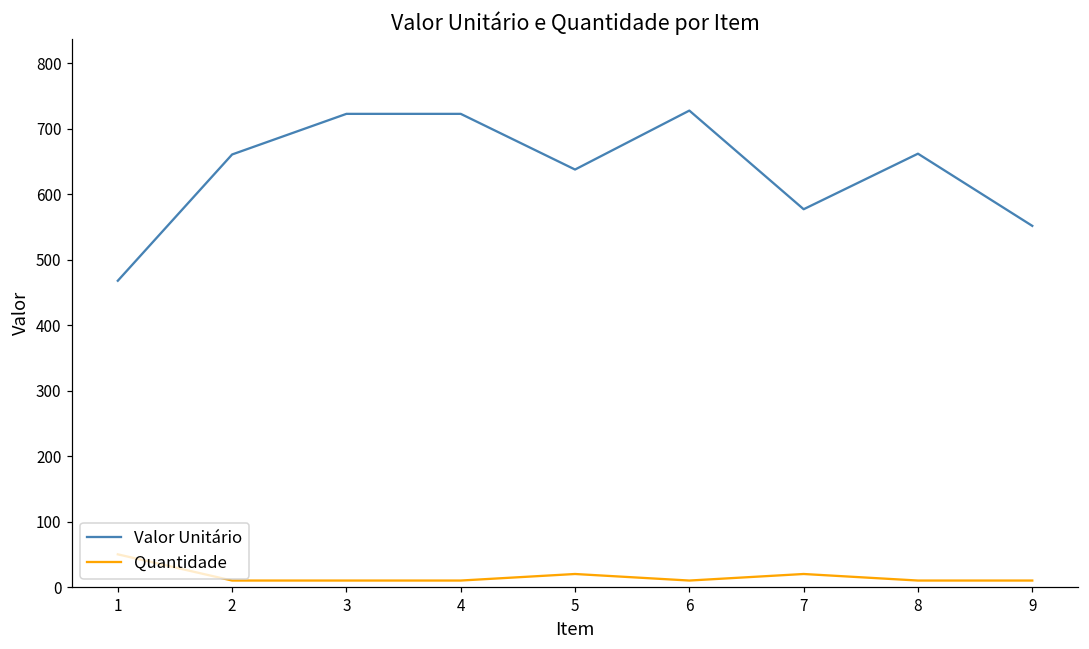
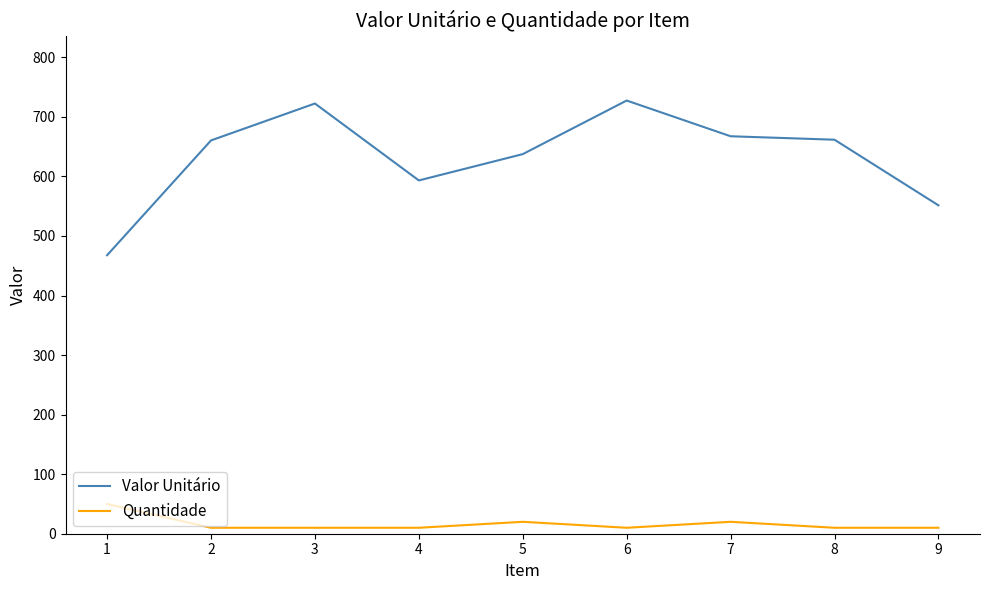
Valor Unitário, 4: 720 -> 590
Valor Unitário, 7: 580 -> 670
